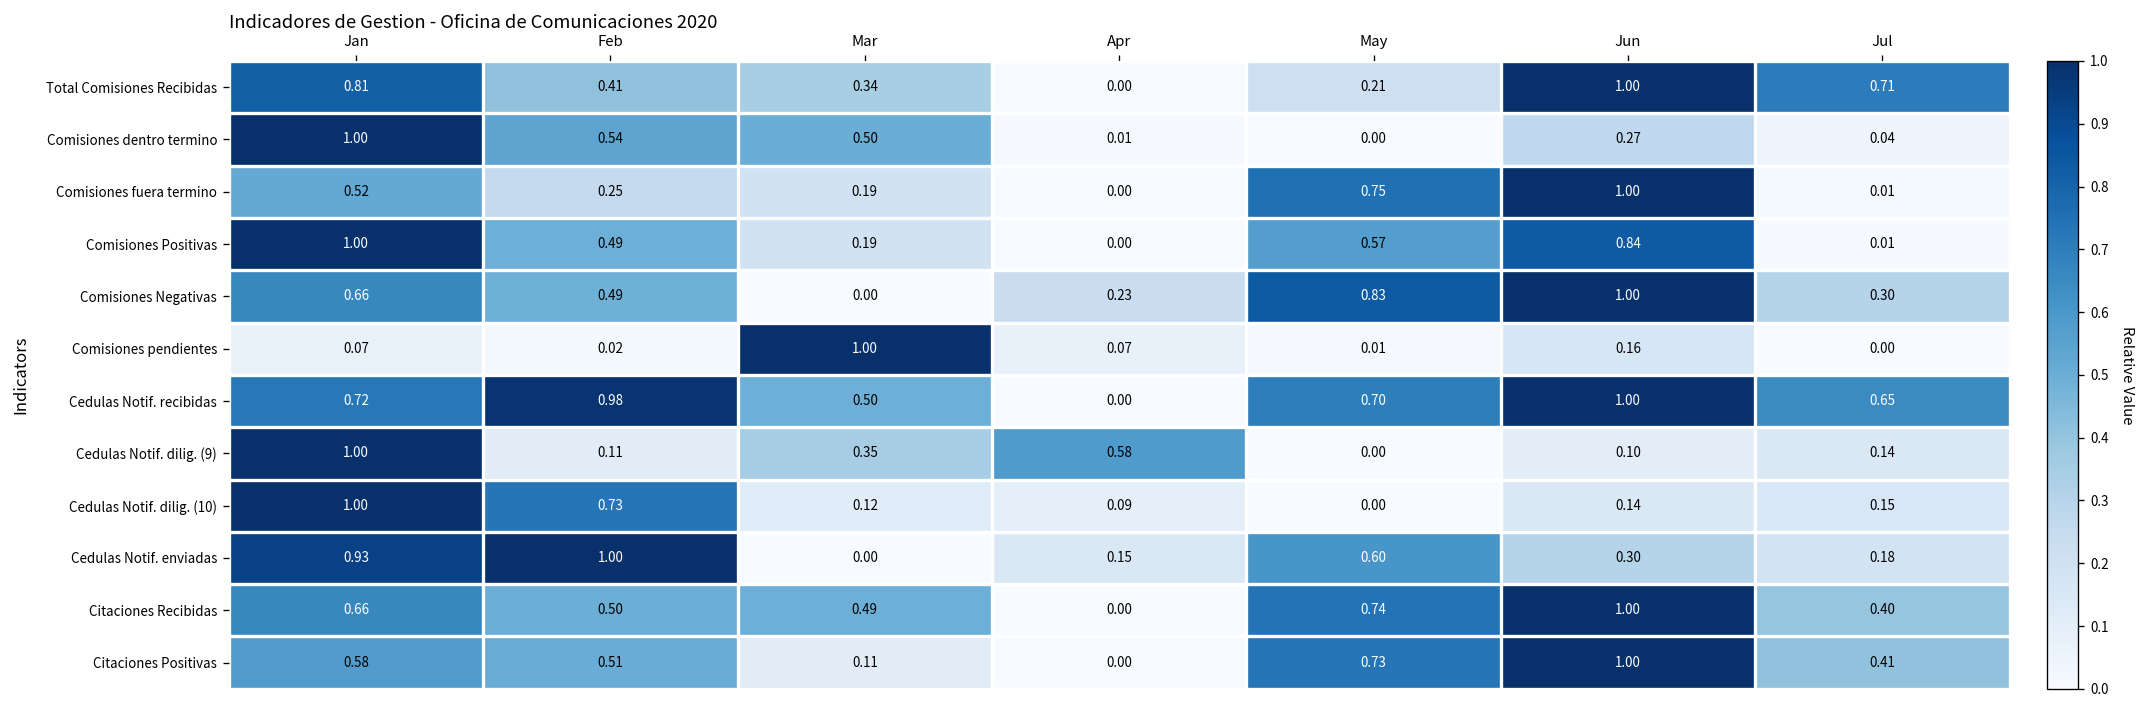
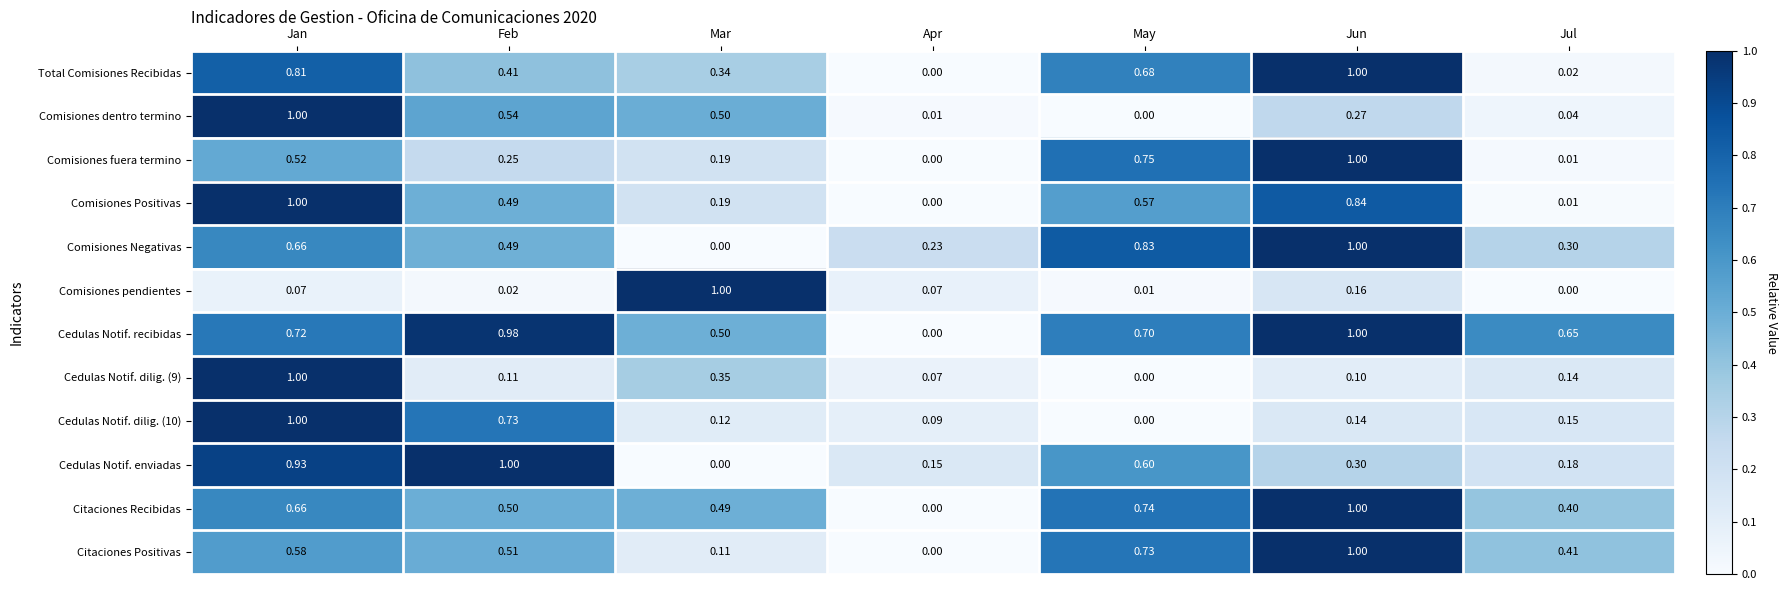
Total Comisiones Recibidas, May: 0.21 -> 0.68
Total Comisiones Recibidas, Jul: 0.71 -> 0.02
Cedulas Notif. dilig. (9), Apr: 0.58 -> 0.07
